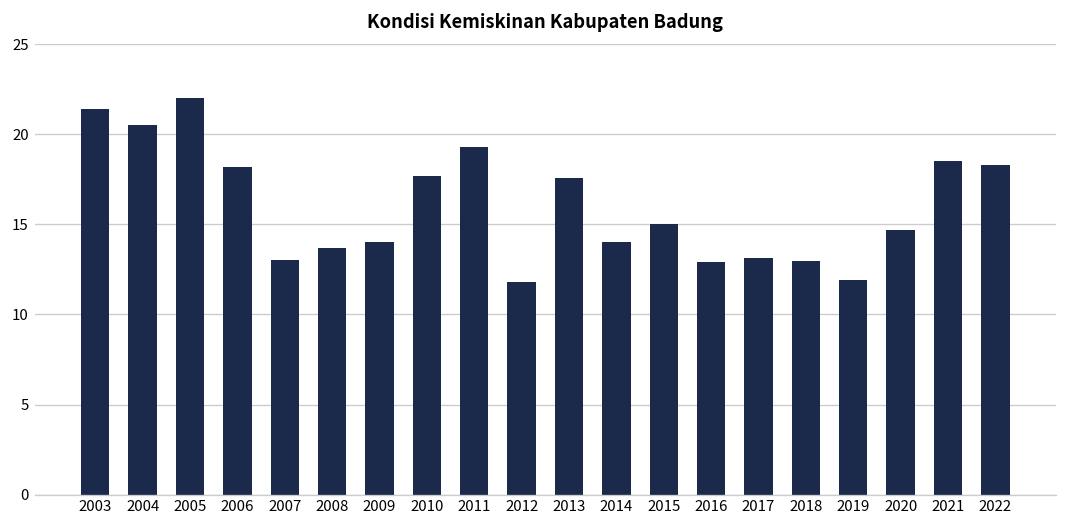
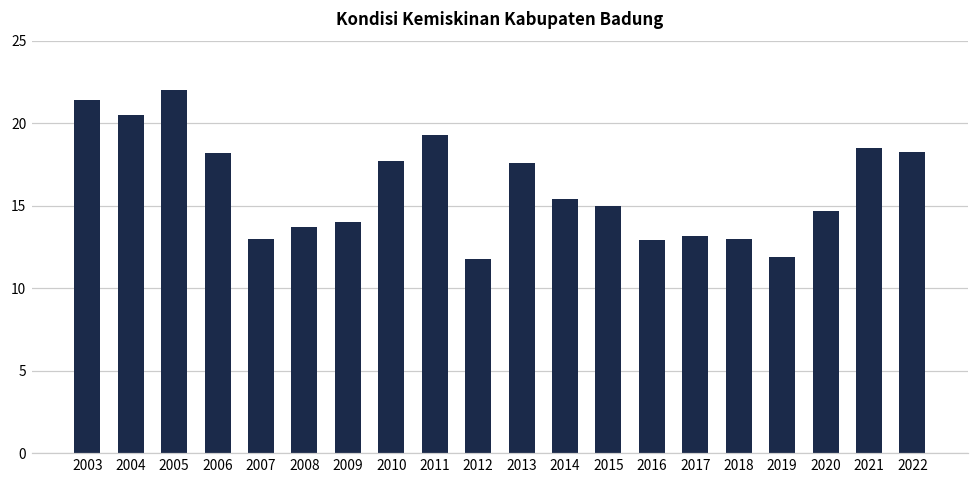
2014: 14.0 -> 15.4
